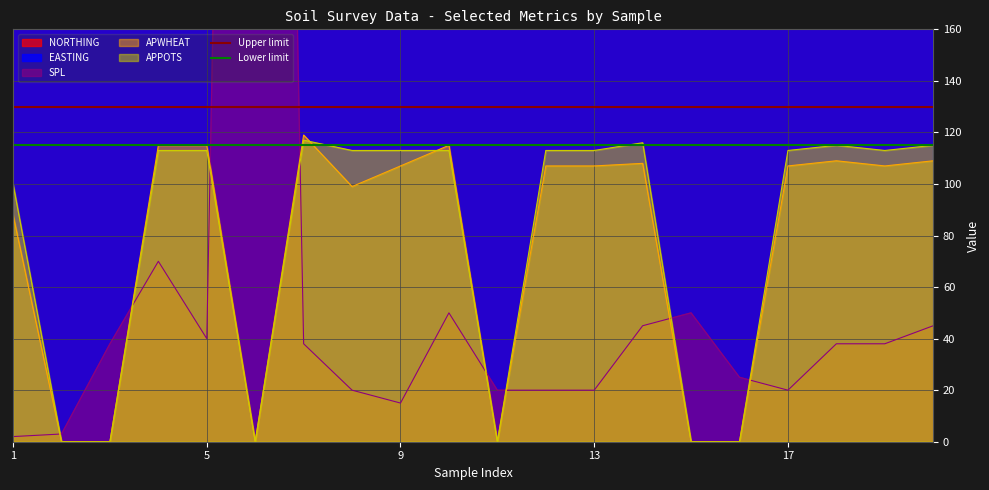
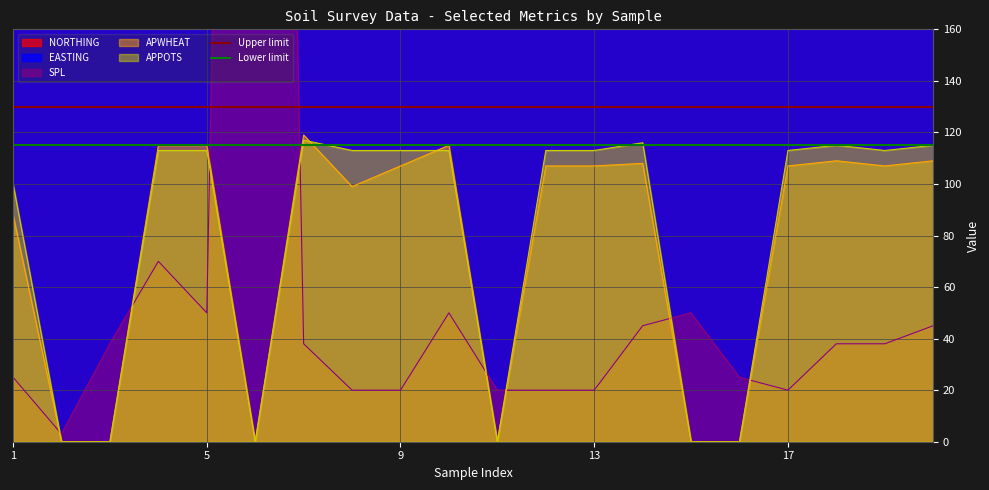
SPL, 1: 2 -> 25
SPL, 5: 40 -> 50
SPL, 9: 15 -> 20
